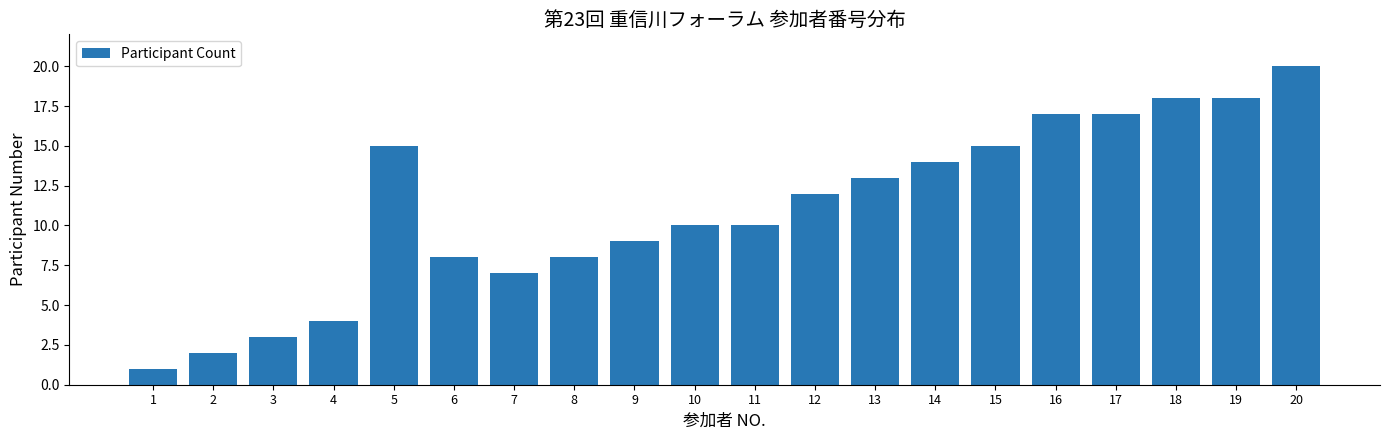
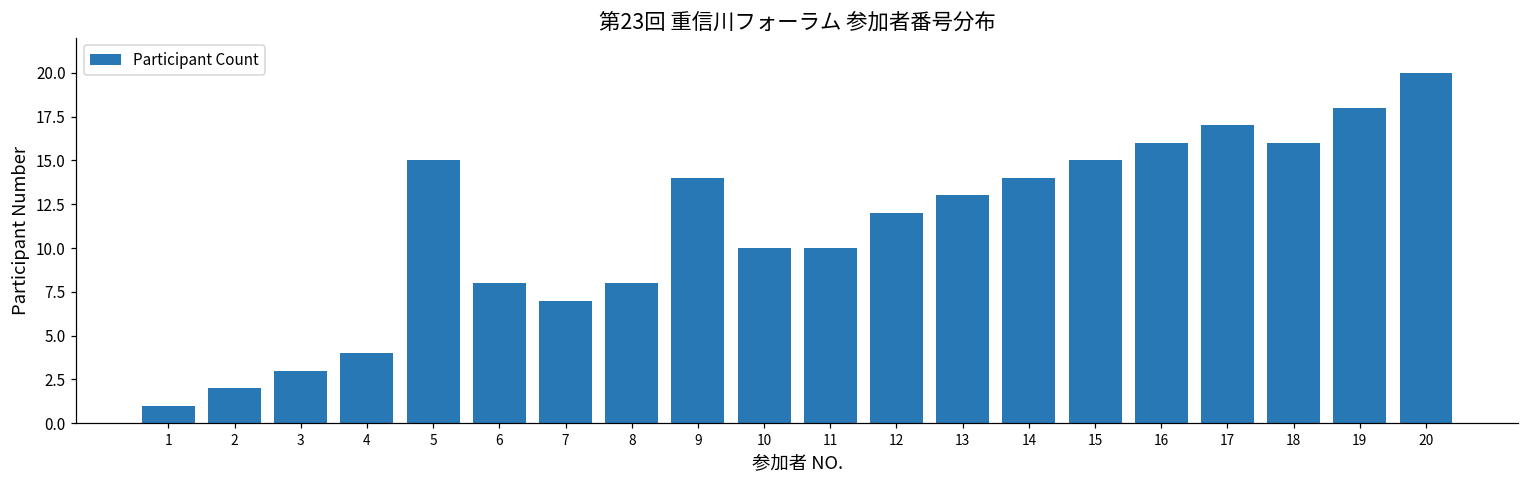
9: 9 -> 14
16: 17 -> 16
18: 18 -> 16
